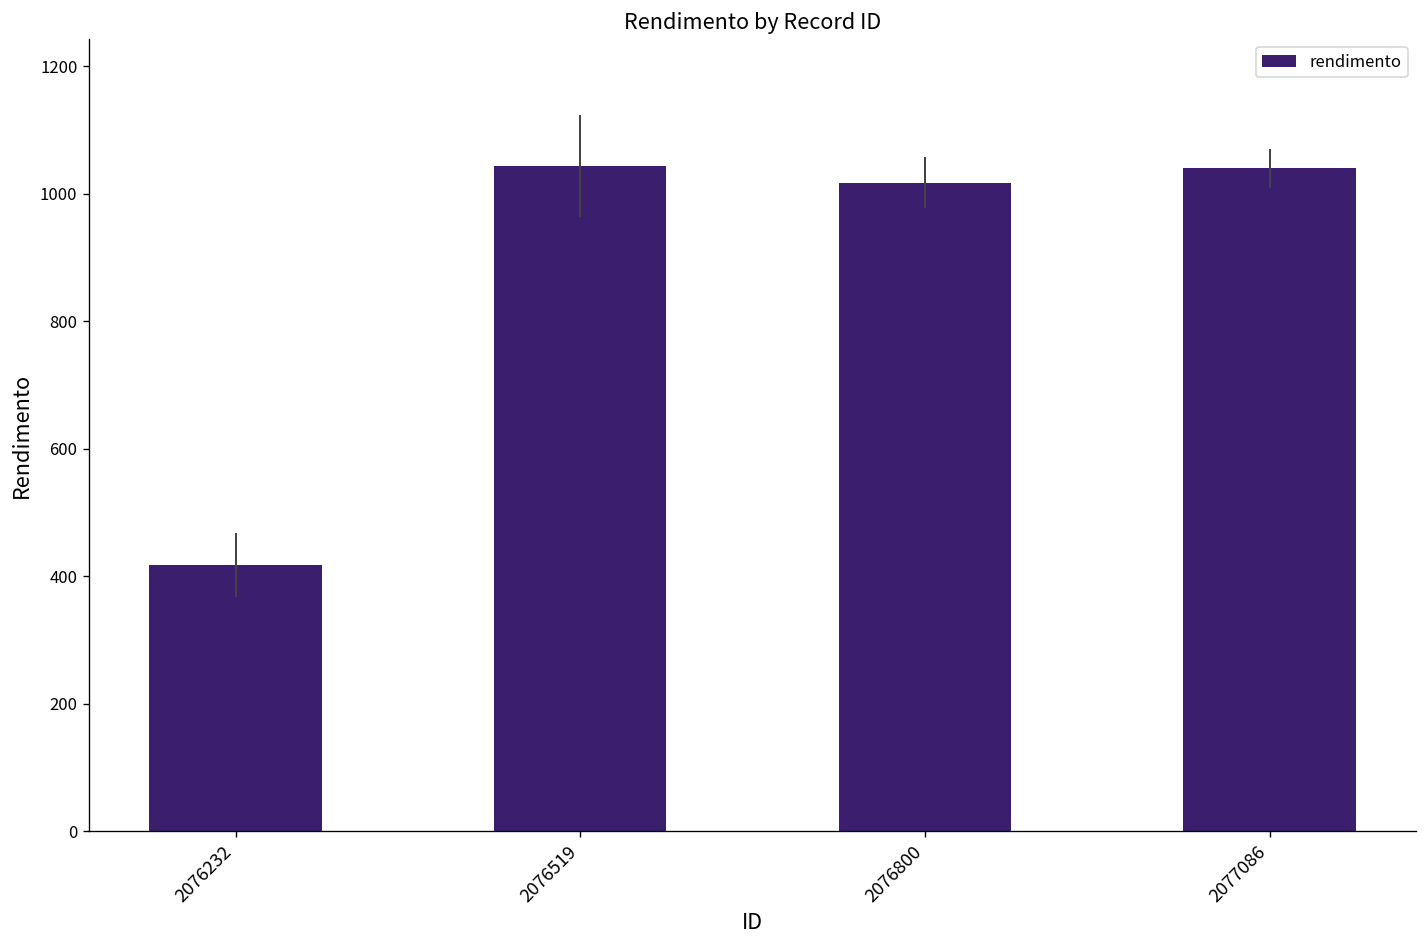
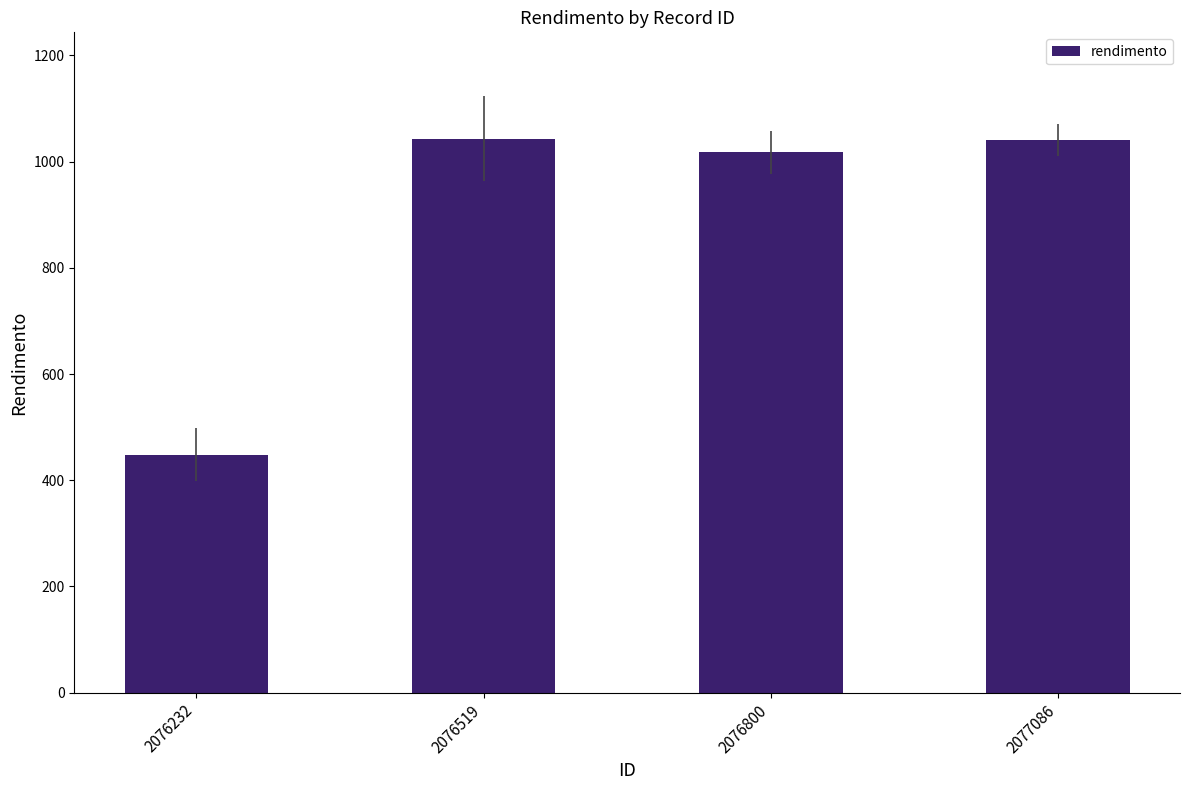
2076232: 420 -> 450
